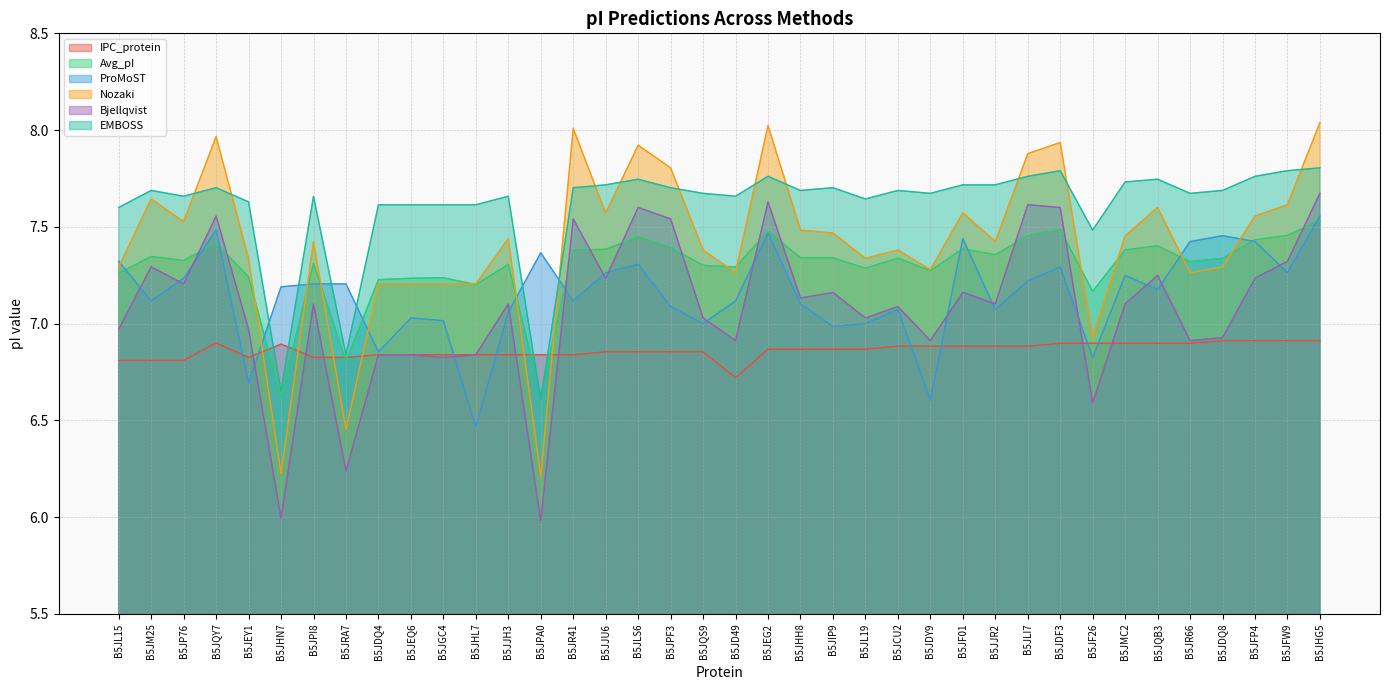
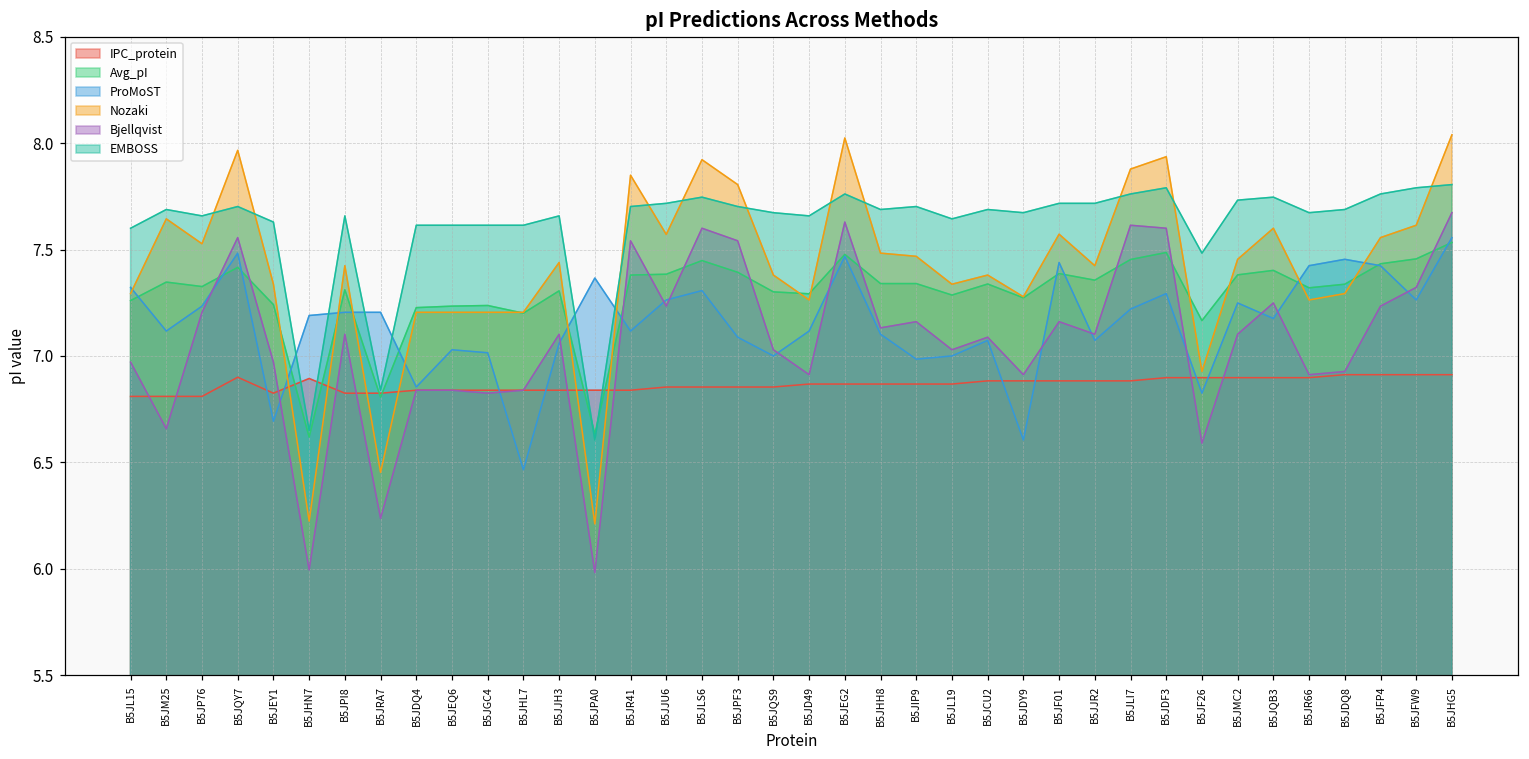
Bjellqvist, B5JM25: 7.29 -> 6.66
Nozaki, B5JR41: 8.01 -> 7.85
IPC_protein, B5JD49: 6.72 -> 6.87
